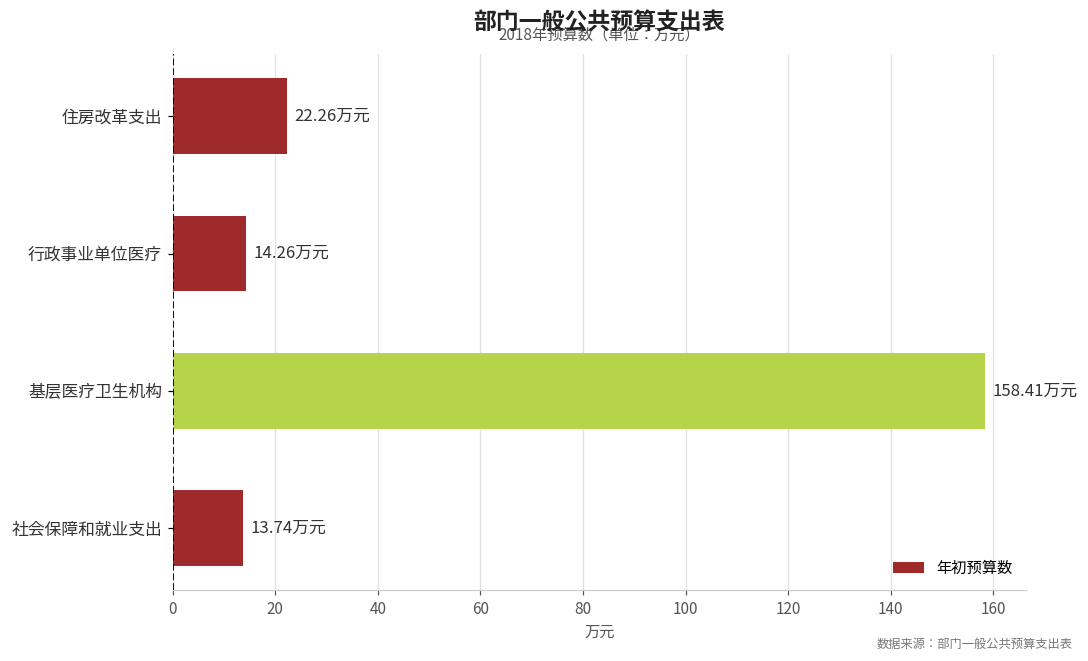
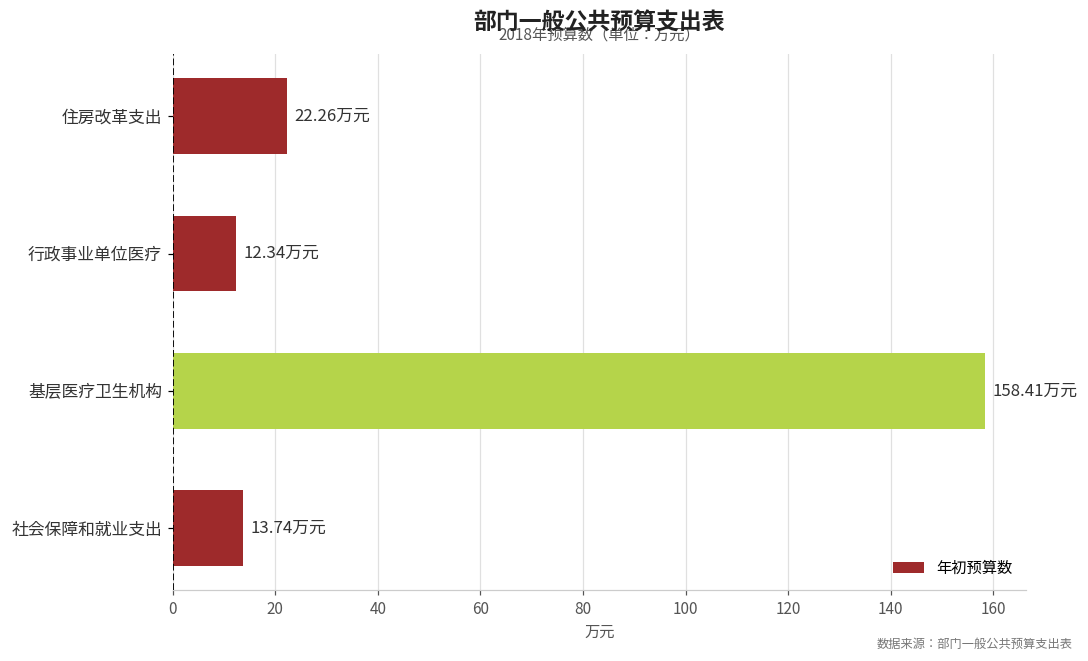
行政事业单位医疗: 14.26 -> 12.34
